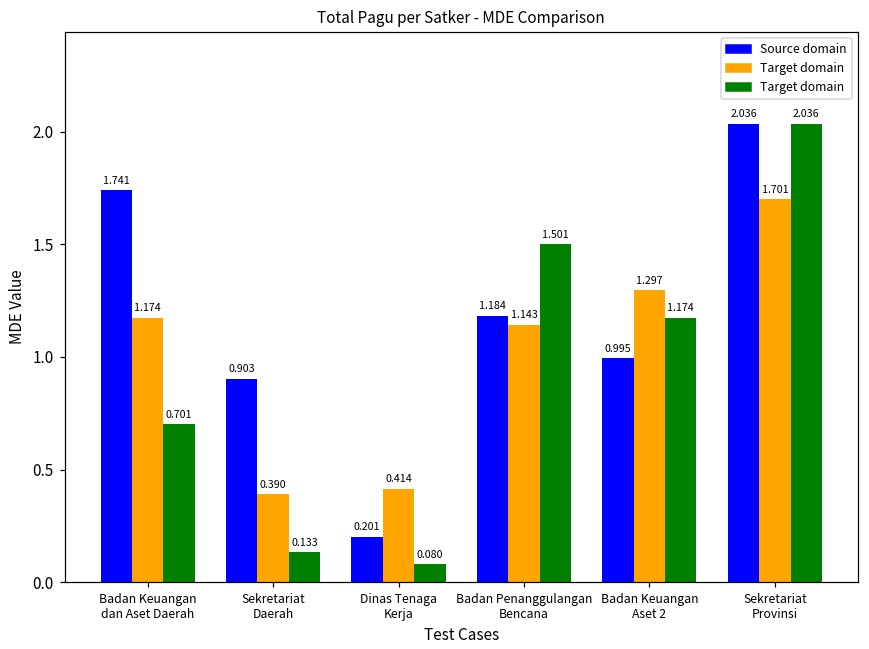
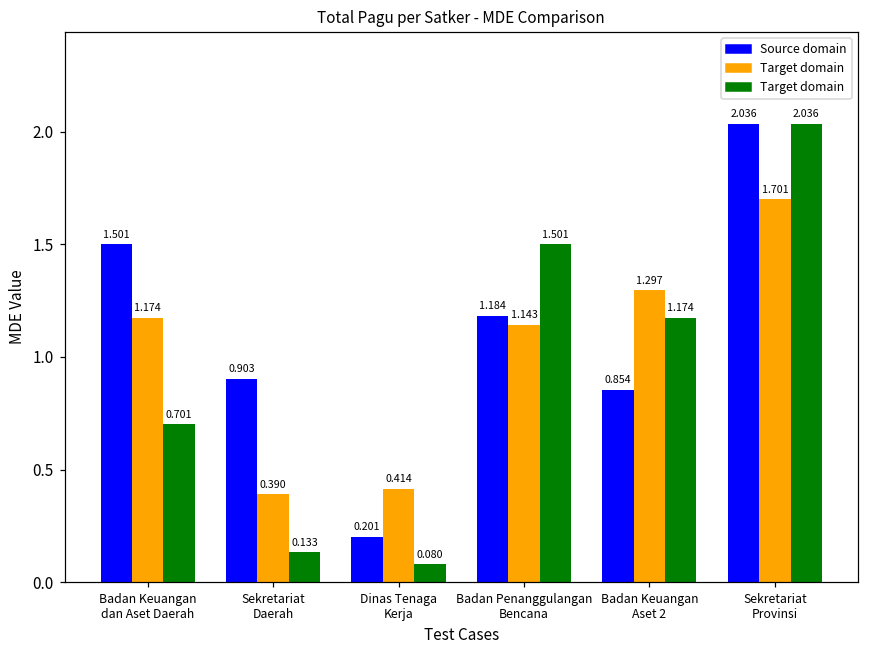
Source domain, Badan Keuangan dan Aset Daerah: 1.741 -> 1.501
Source domain, Badan Keuangan Aset 2: 0.995 -> 0.854
